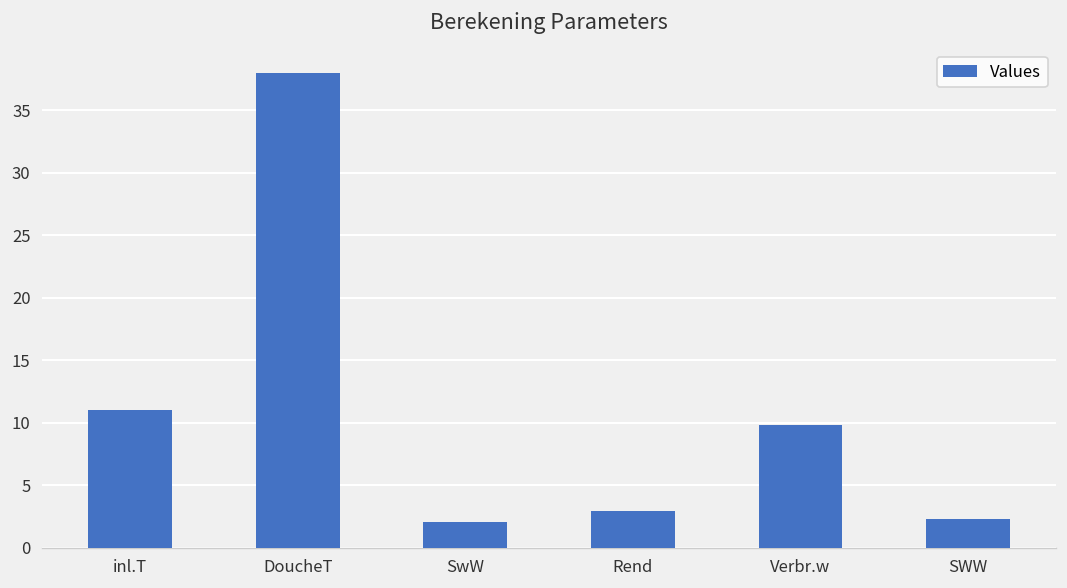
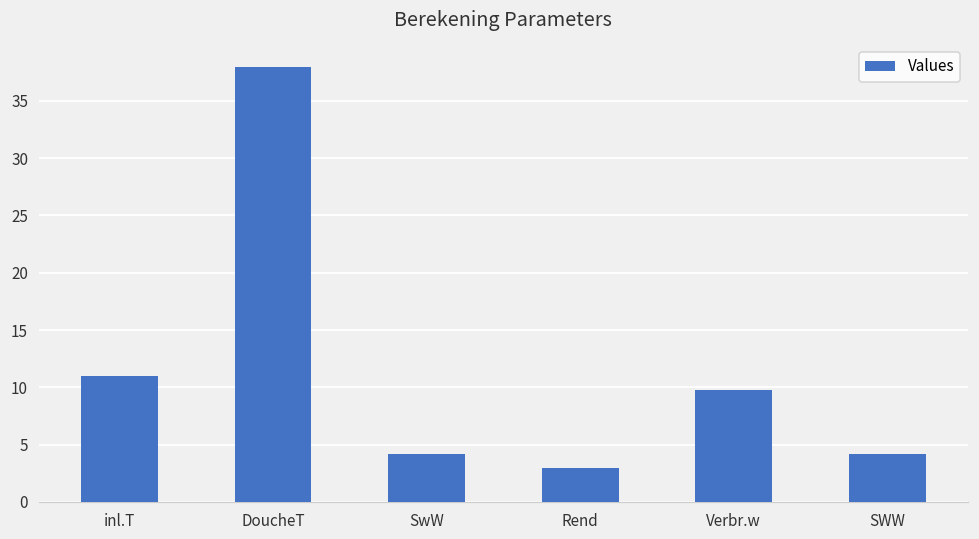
SwW: 2.0 -> 4.2
SWW: 2.3 -> 4.2
